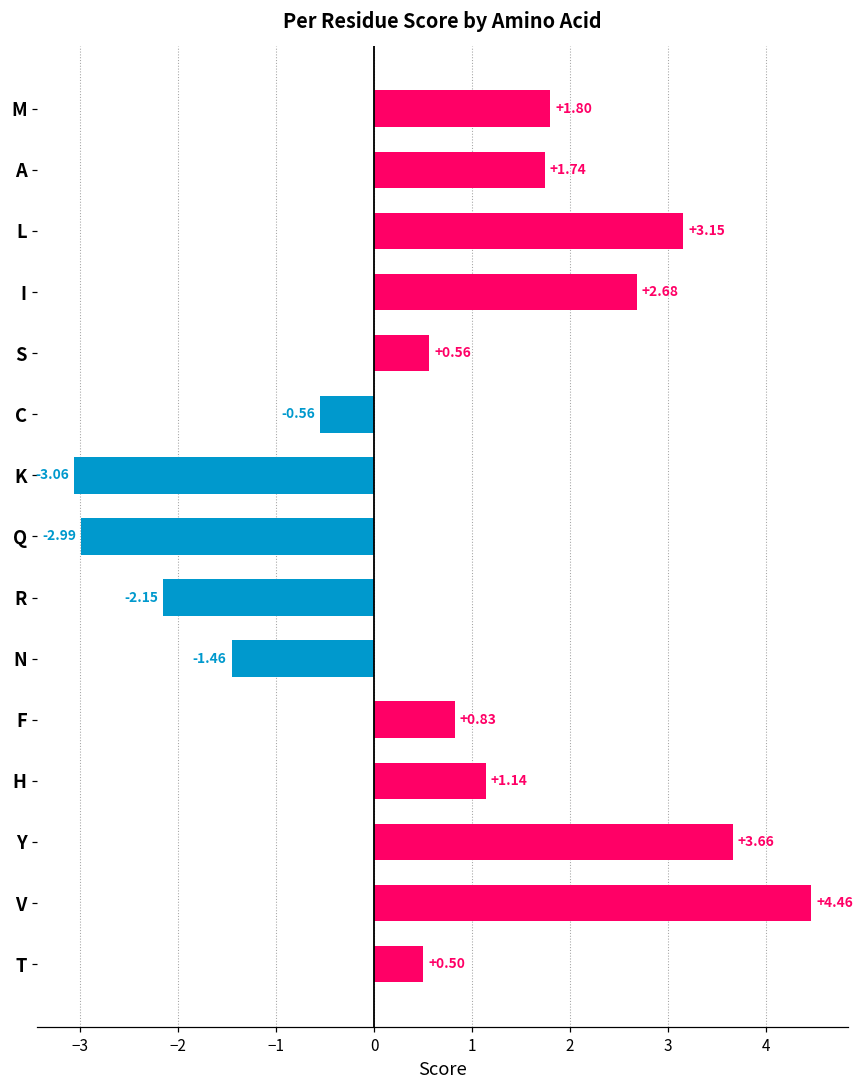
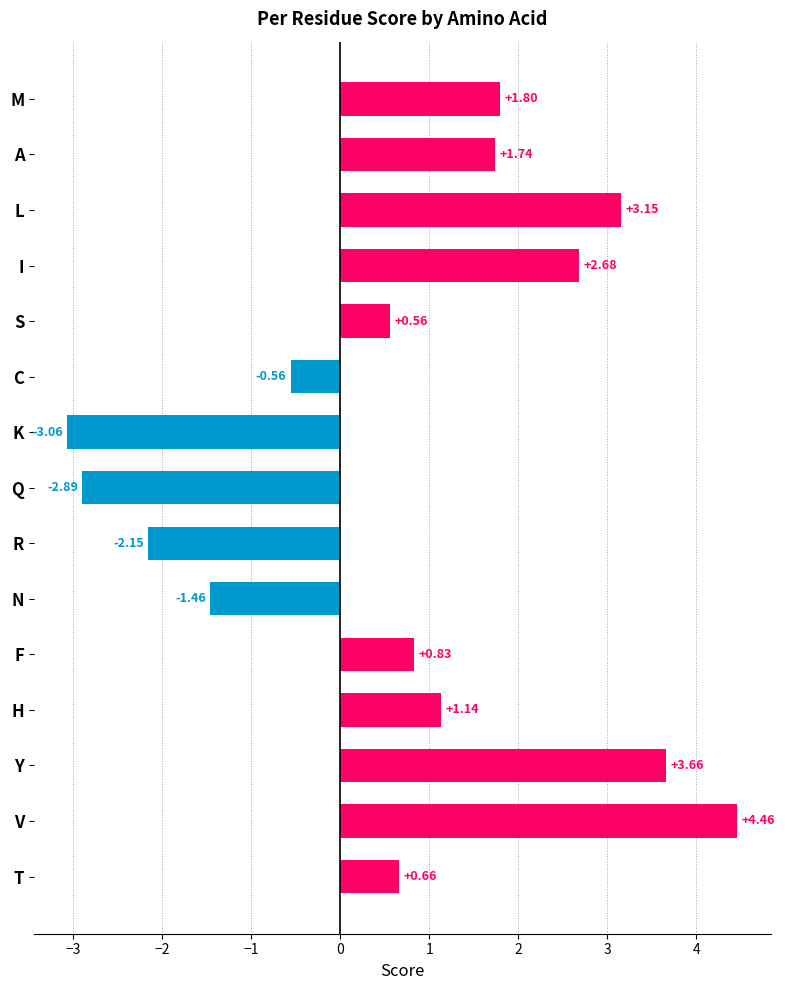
Q: -2.99 -> -2.89
T: +0.50 -> +0.66
